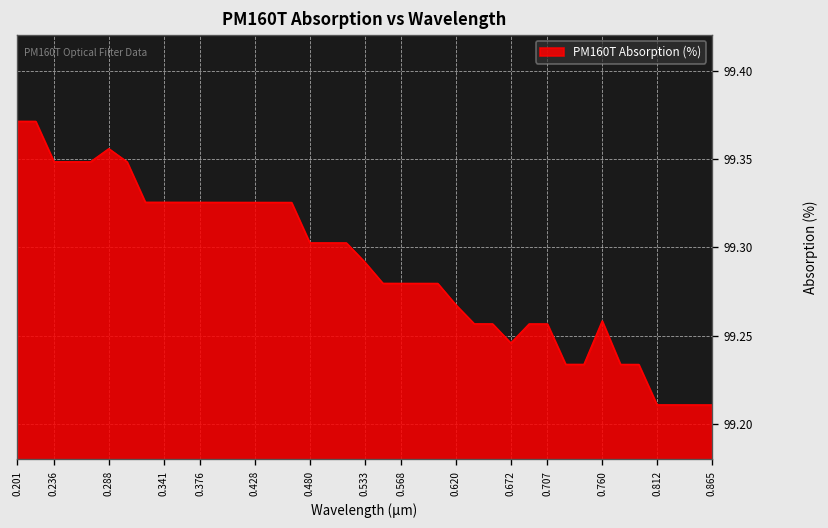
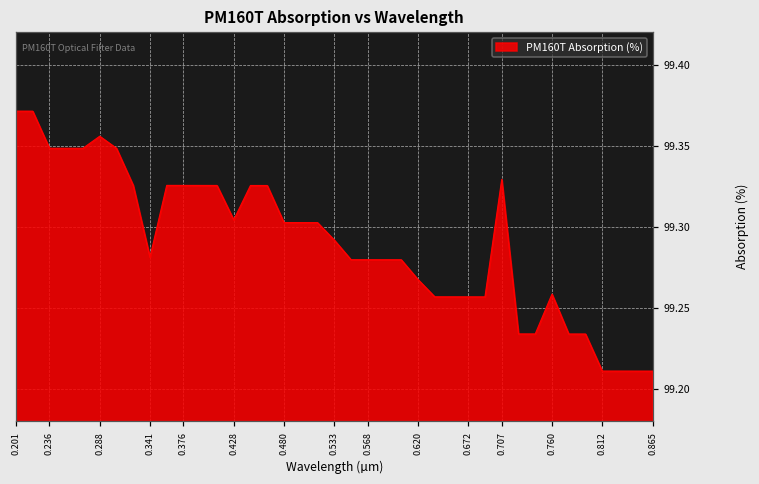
0.341: 99.325 -> 99.281
0.428: 99.325 -> 99.304
0.672: 99.246 -> 99.257
0.707: 99.257 -> 99.329
